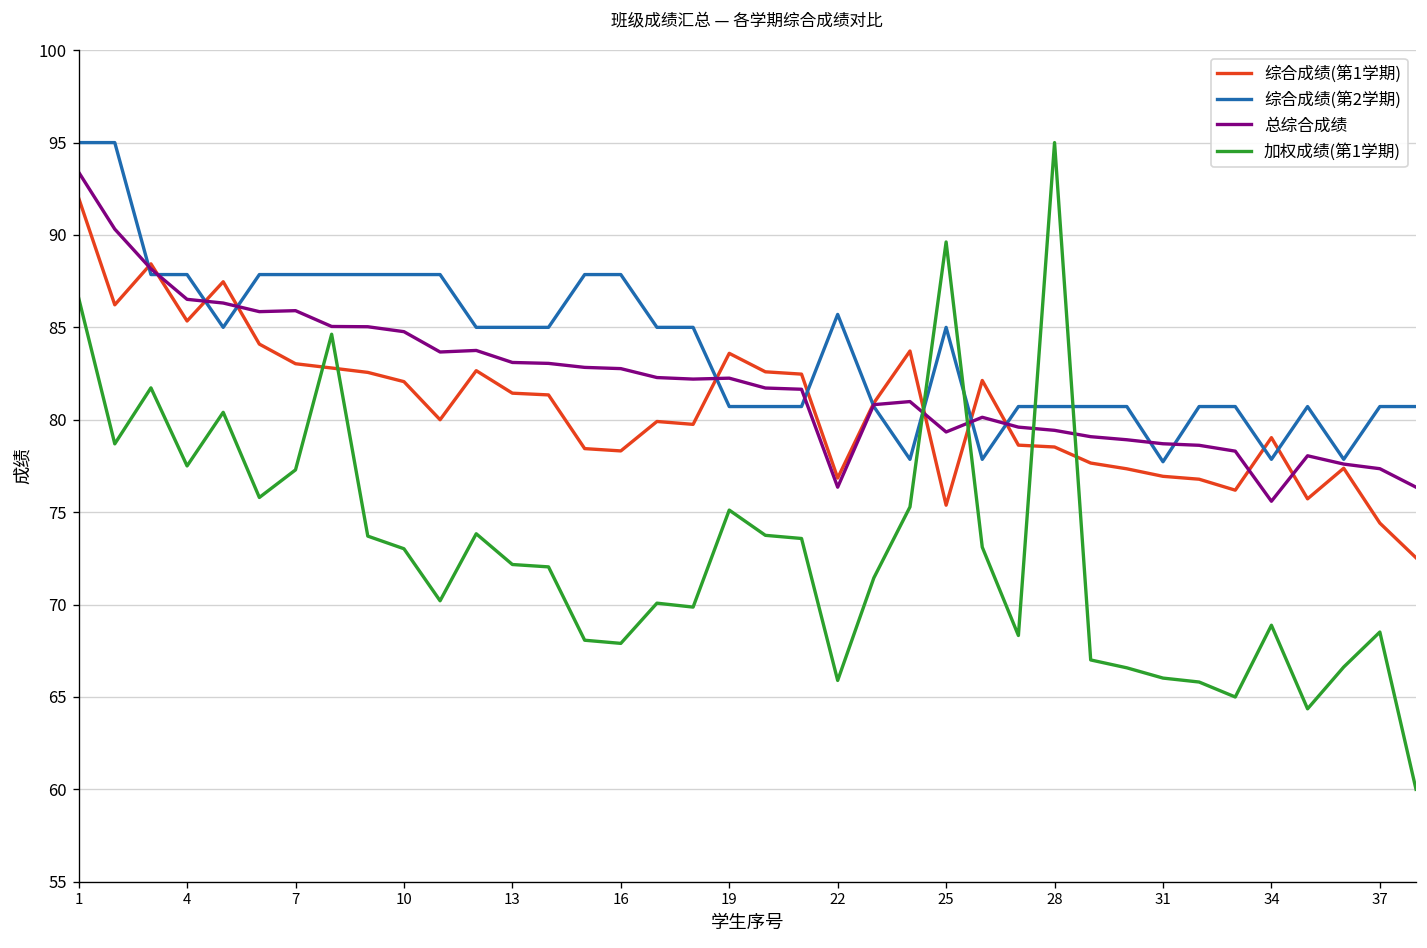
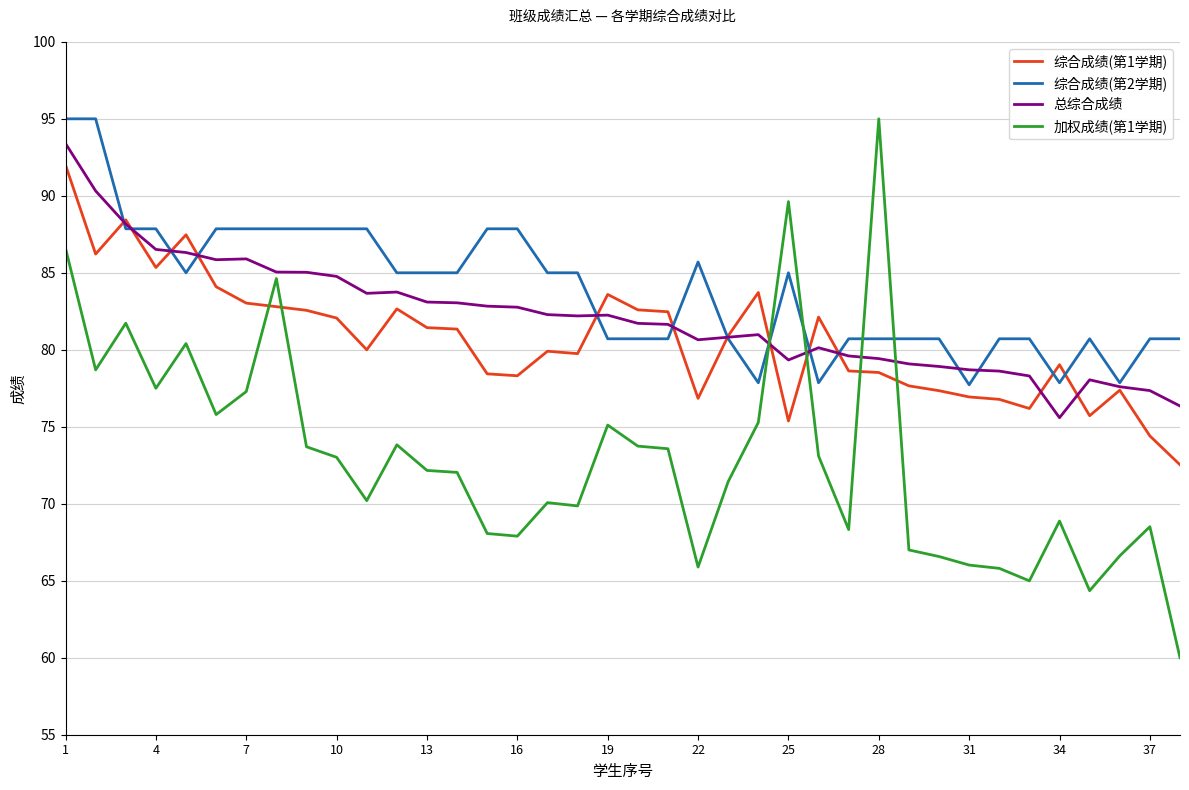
总综合成绩, 22: 76.4 -> 80.7
